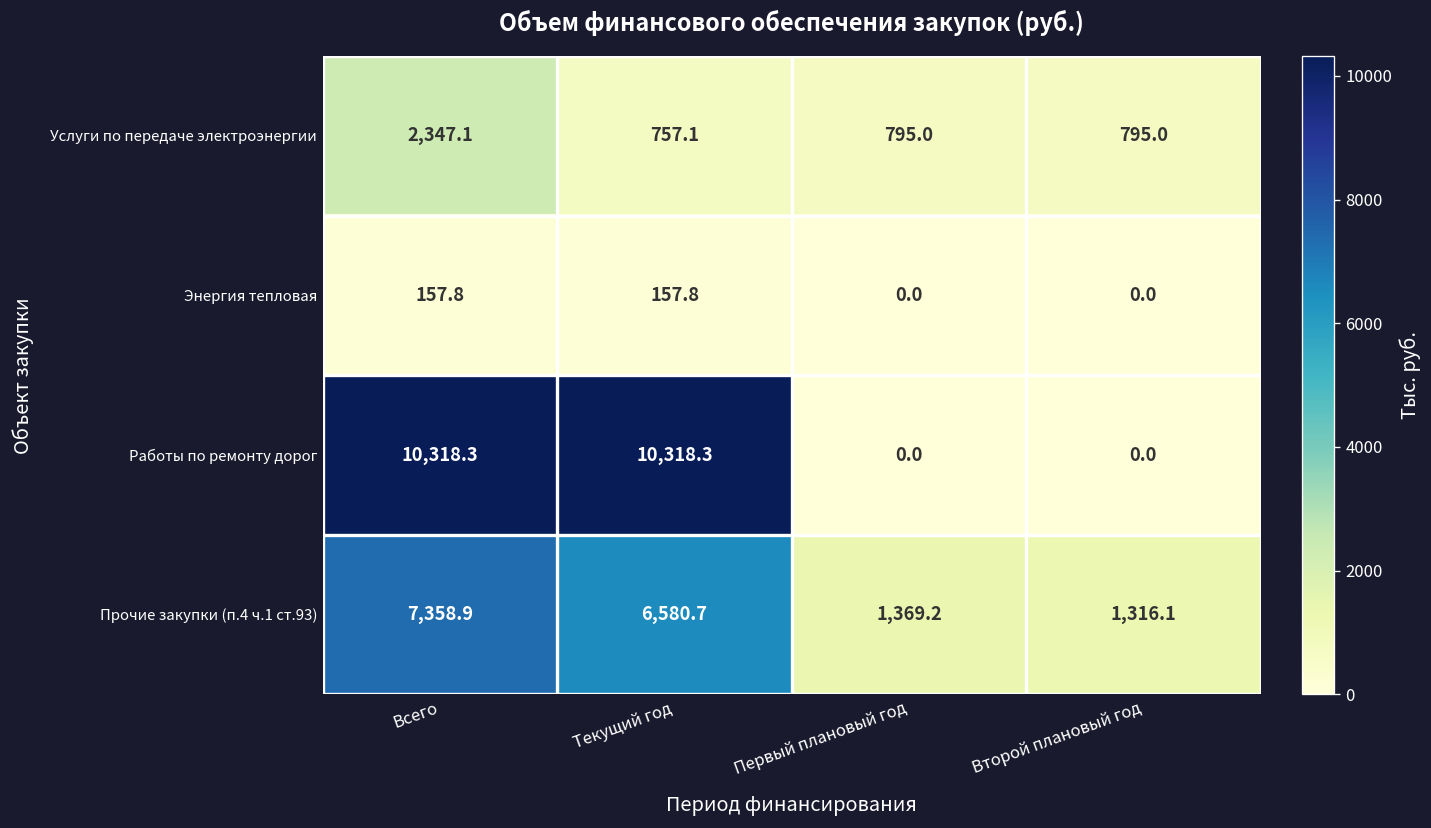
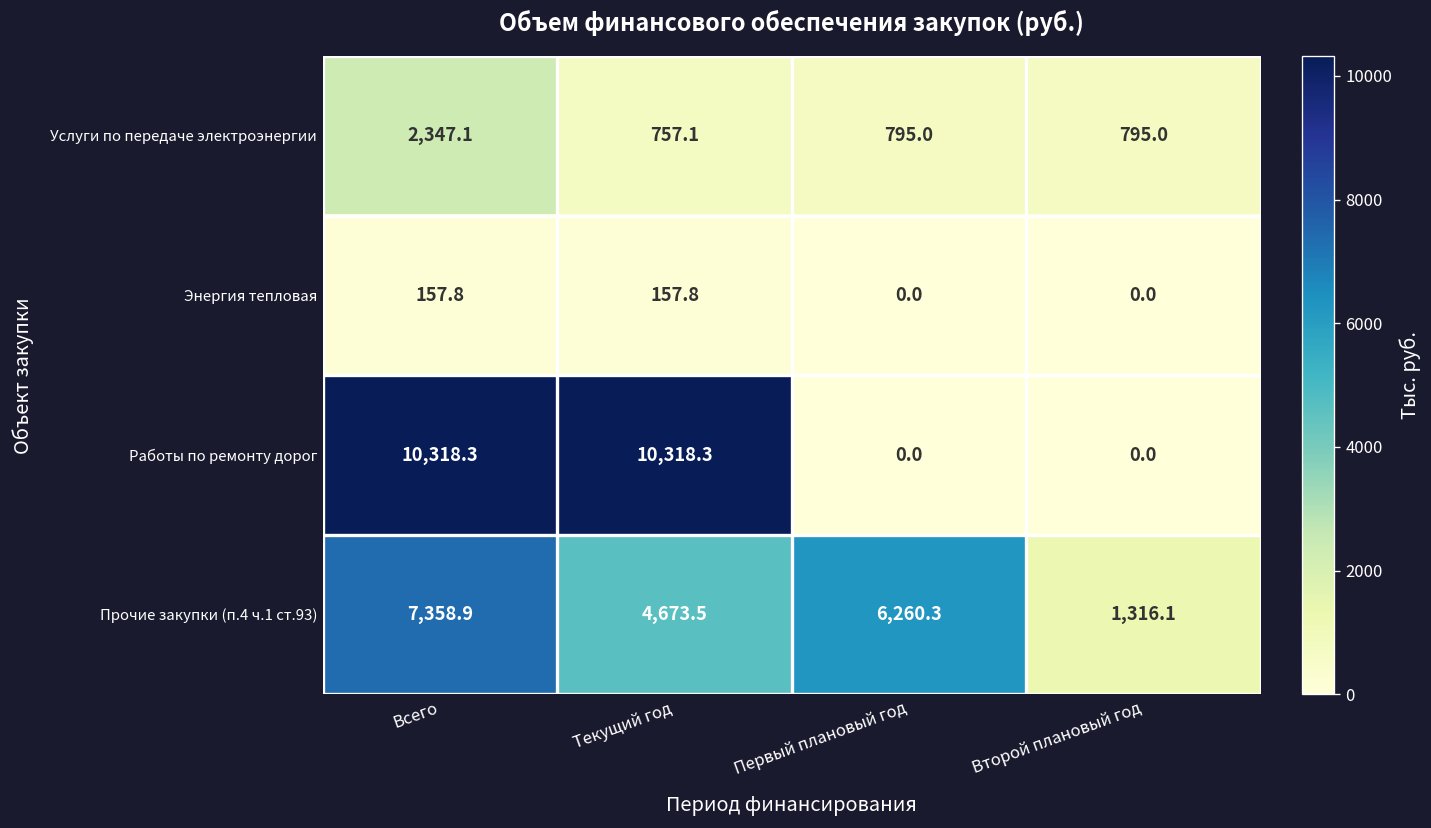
Прочие закупки (п.4 ч.1 ст.93), Текущий год: 6,580.7 -> 4,673.5
Прочие закупки (п.4 ч.1 ст.93), Первый плановый год: 1,369.2 -> 6,260.3
